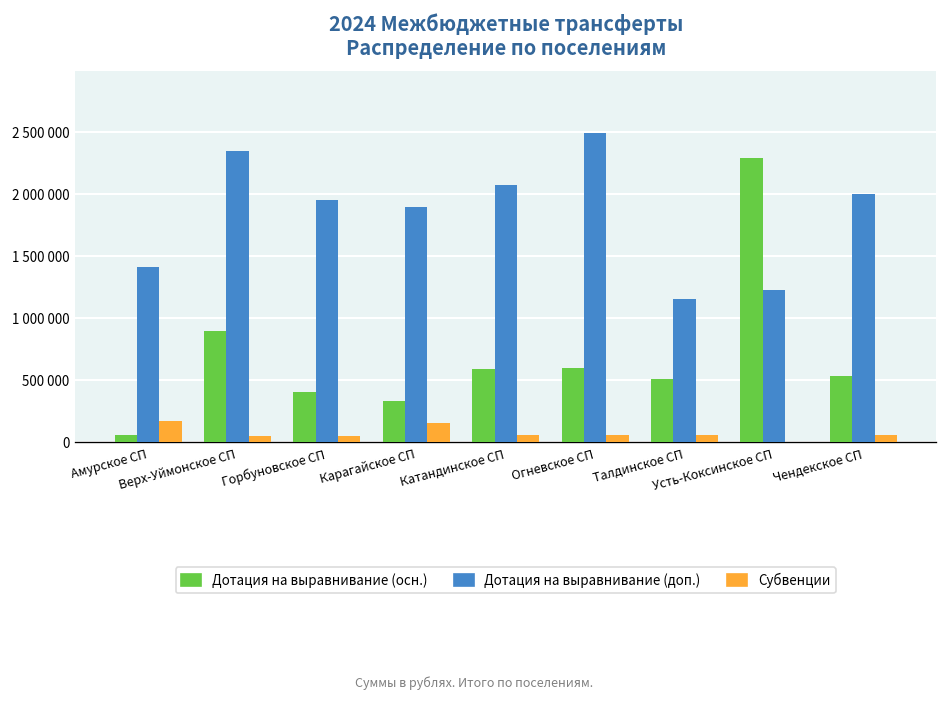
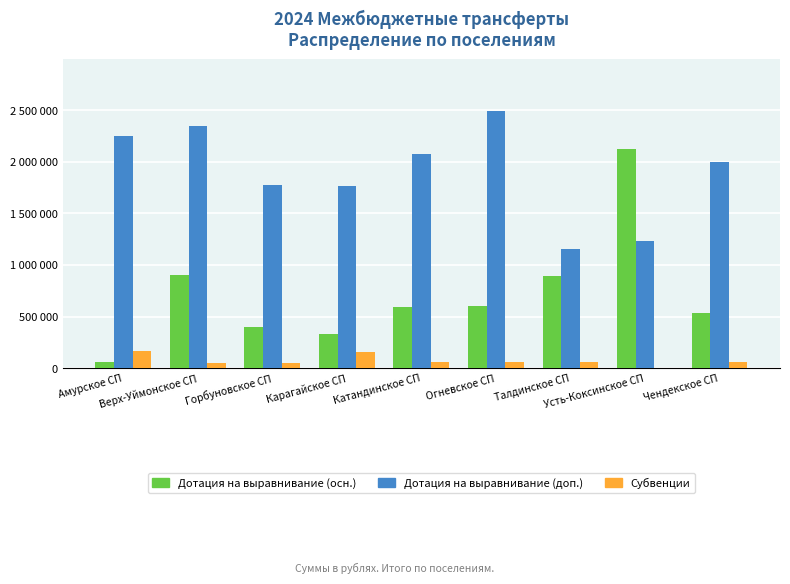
Дотация на выравнивание (доп.), Амурское СП: 1410000 -> 2250000
Дотация на выравнивание (доп.), Горбуновское СП: 1960000 -> 1780000
Дотация на выравнивание (доп.), Карагайское СП: 1900000 -> 1770000
Дотация на выравнивание (осн.), Талдинское СП: 510000 -> 900000
Дотация на выравнивание (осн.), Усть-Коксинское СП: 2290000 -> 2120000
